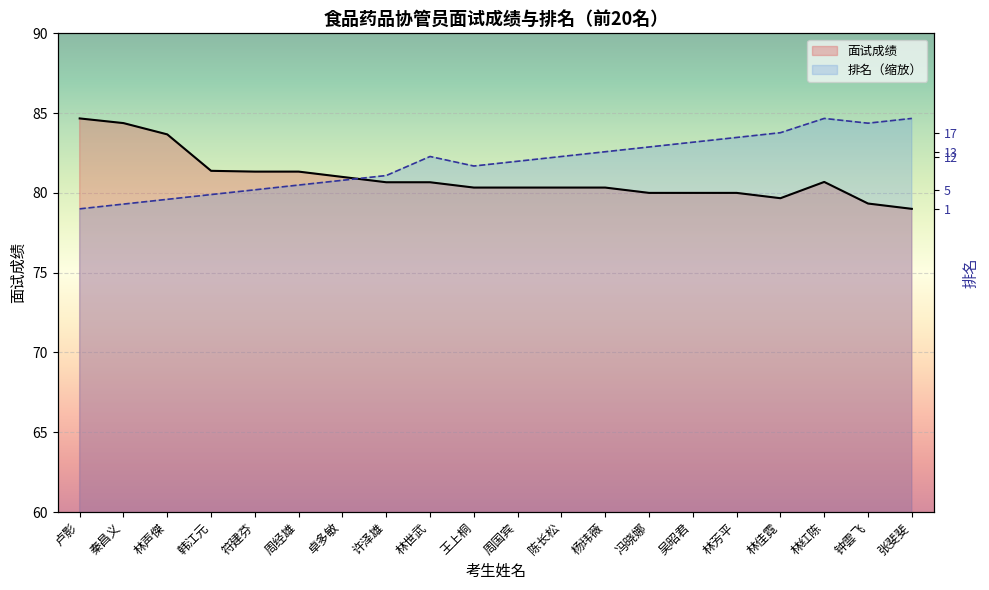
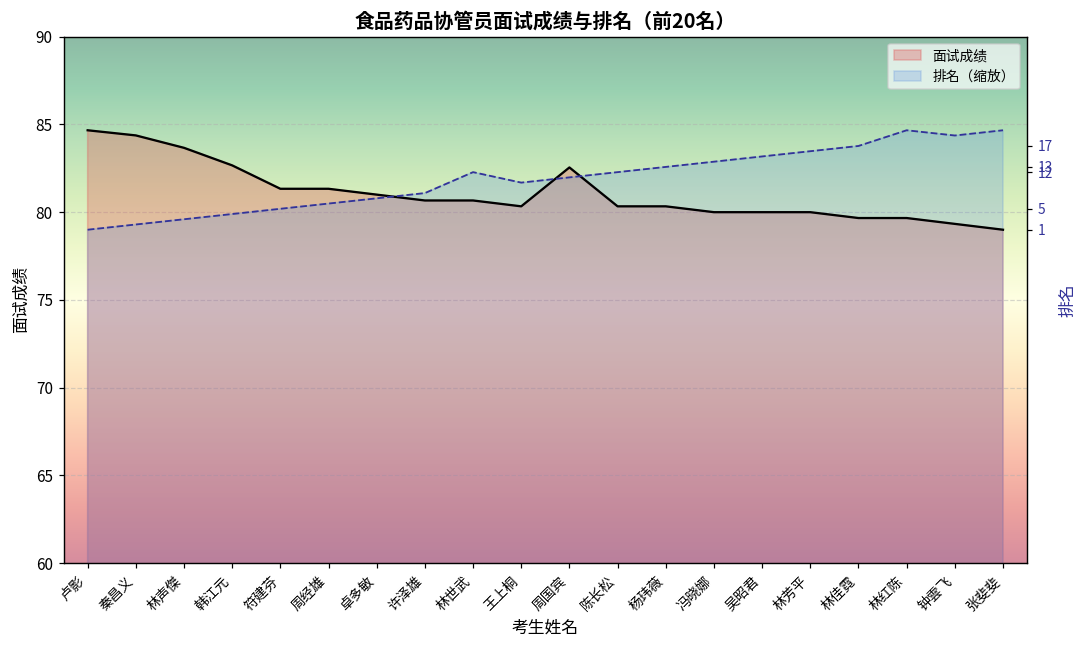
面试成绩, 韩江元: 81.4 -> 82.7
面试成绩, 周国宾: 80.3 -> 82.5
面试成绩, 林红陈: 80.7 -> 79.7
